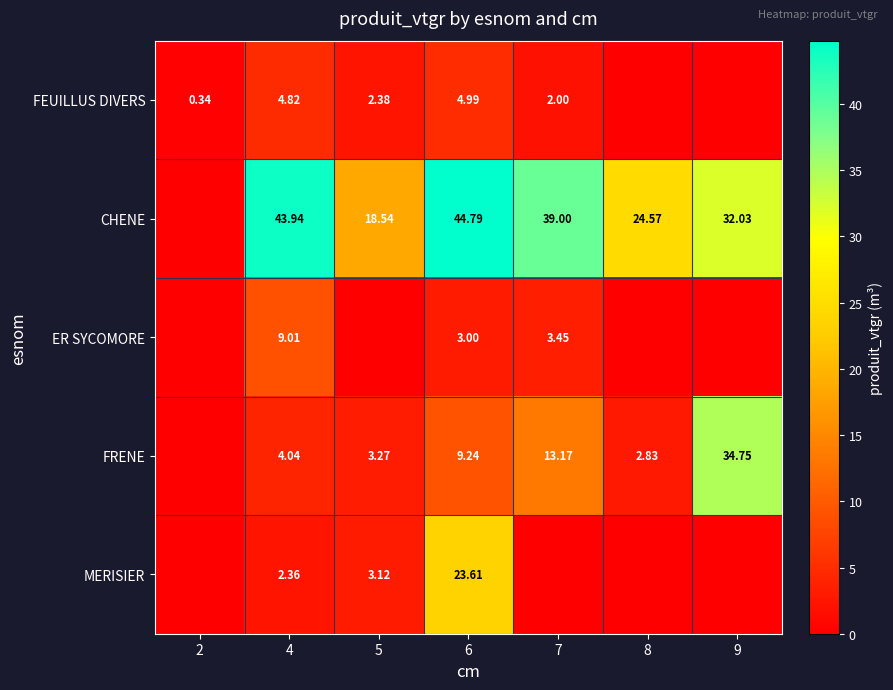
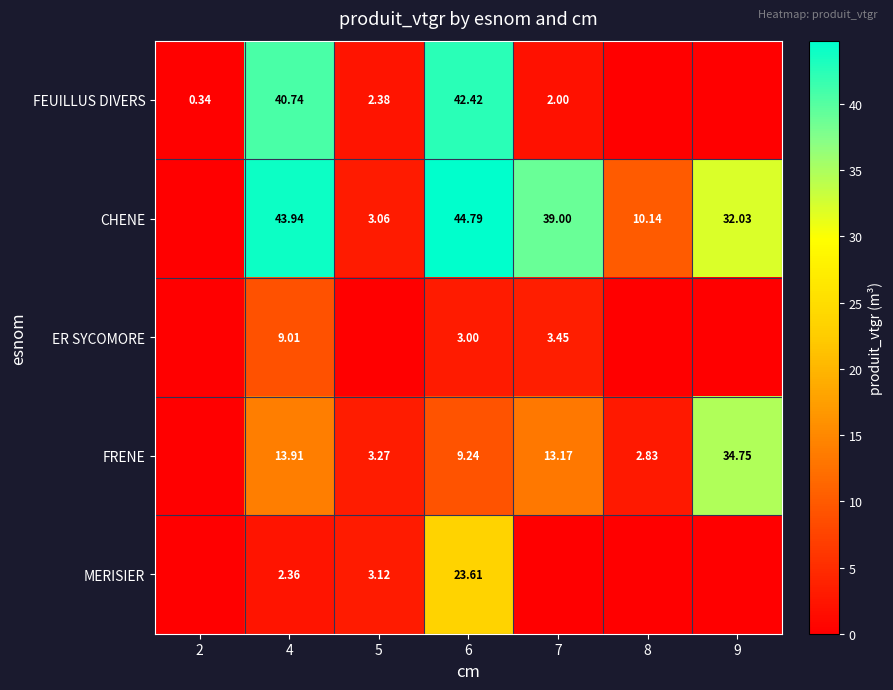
FEUILLUS DIVERS, 4: 4.82 -> 40.74
FEUILLUS DIVERS, 6: 4.99 -> 42.42
CHENE, 5: 18.54 -> 3.06
CHENE, 8: 24.57 -> 10.14
FRENE, 4: 4.04 -> 13.91
